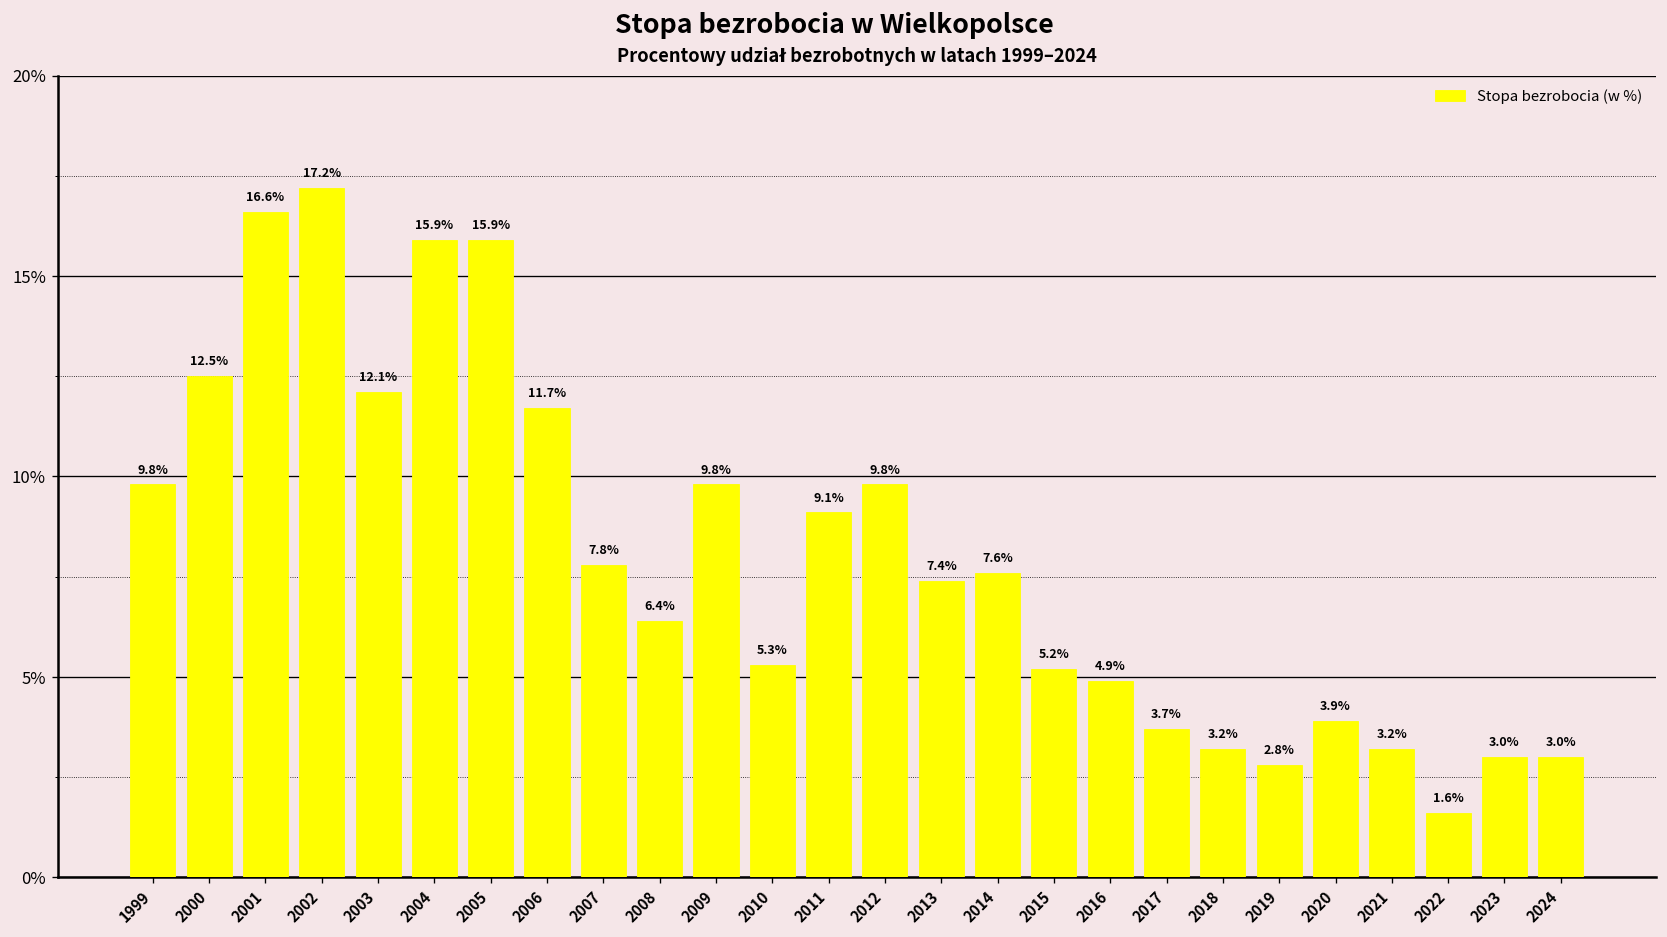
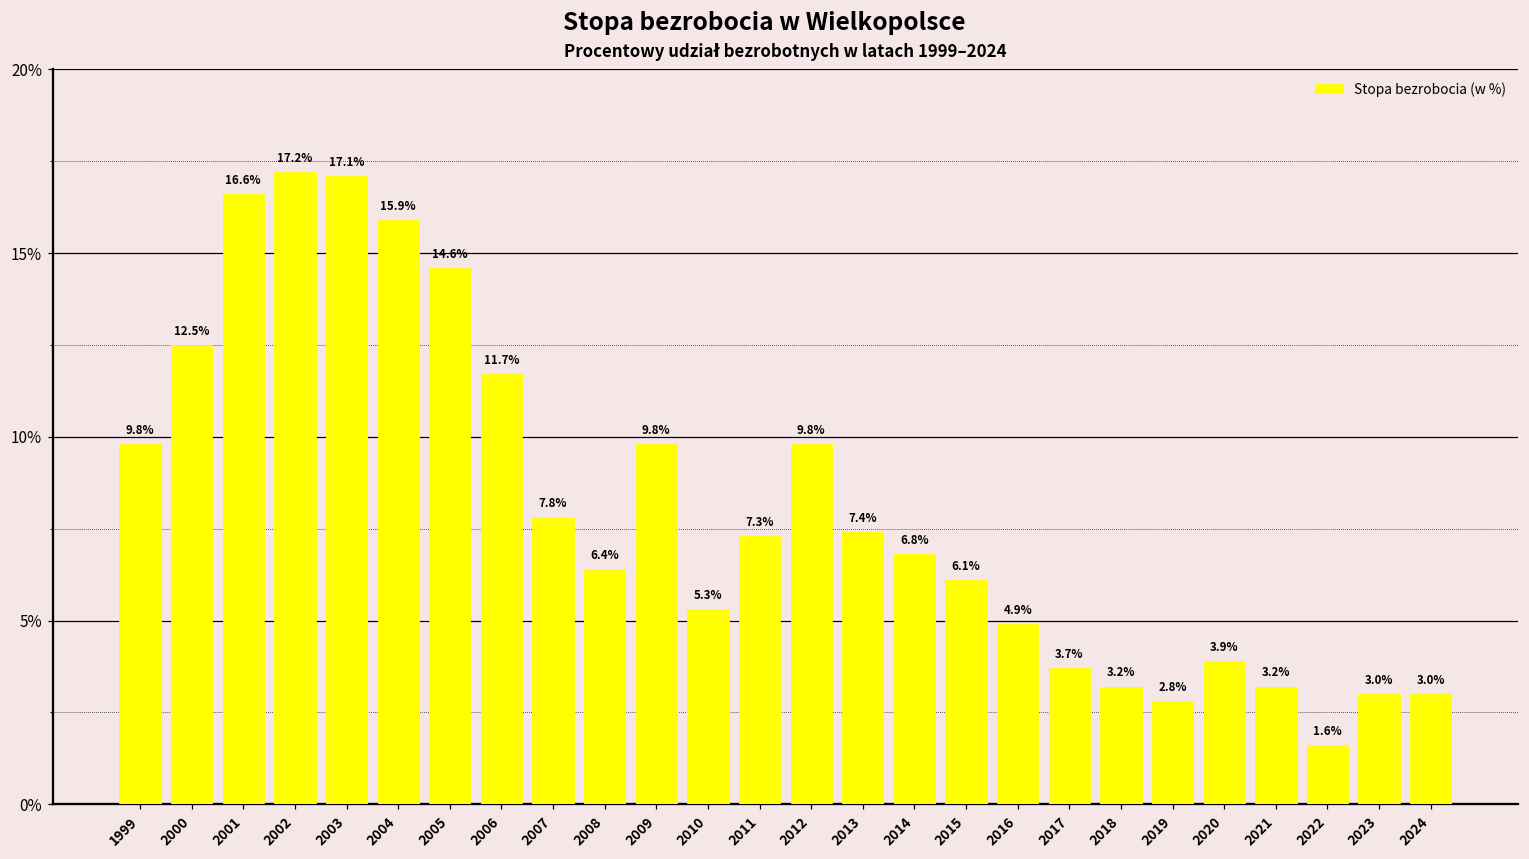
2003: 12.1% -> 17.1%
2005: 15.9% -> 14.6%
2011: 9.1% -> 7.3%
2014: 7.6% -> 6.8%
2015: 5.2% -> 6.1%
